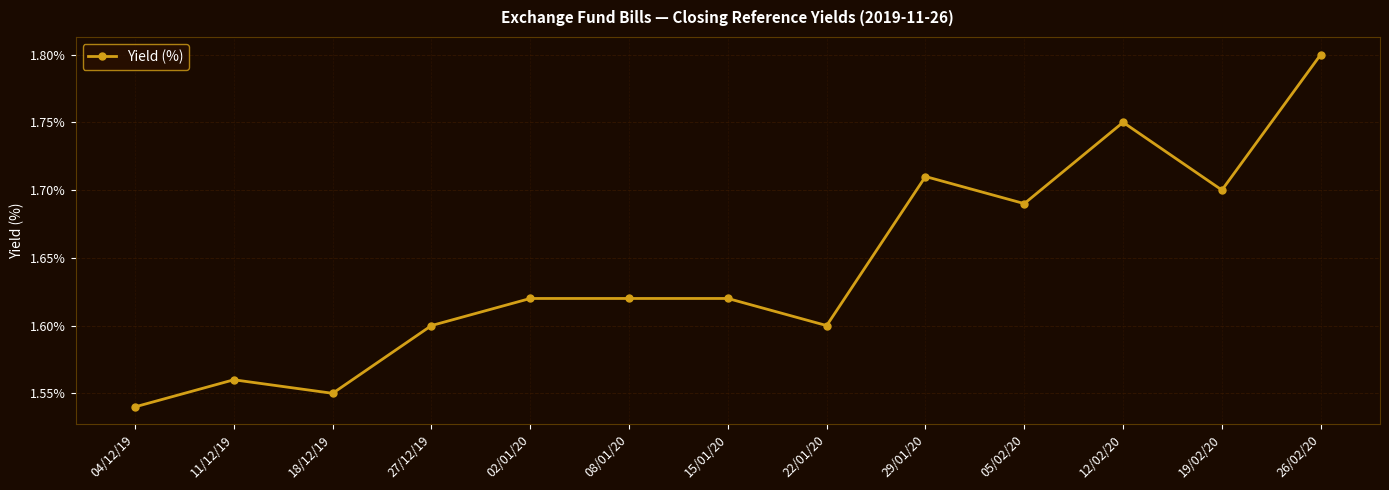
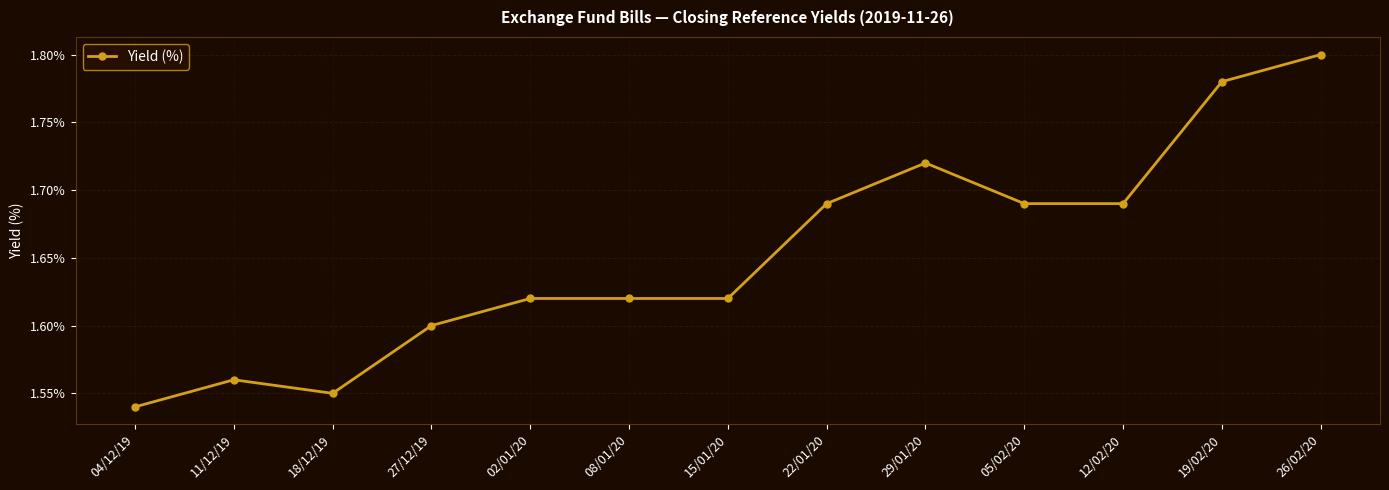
22/01/20: 1.60% -> 1.69%
29/01/20: 1.71% -> 1.72%
12/02/20: 1.75% -> 1.69%
19/02/20: 1.70% -> 1.78%
